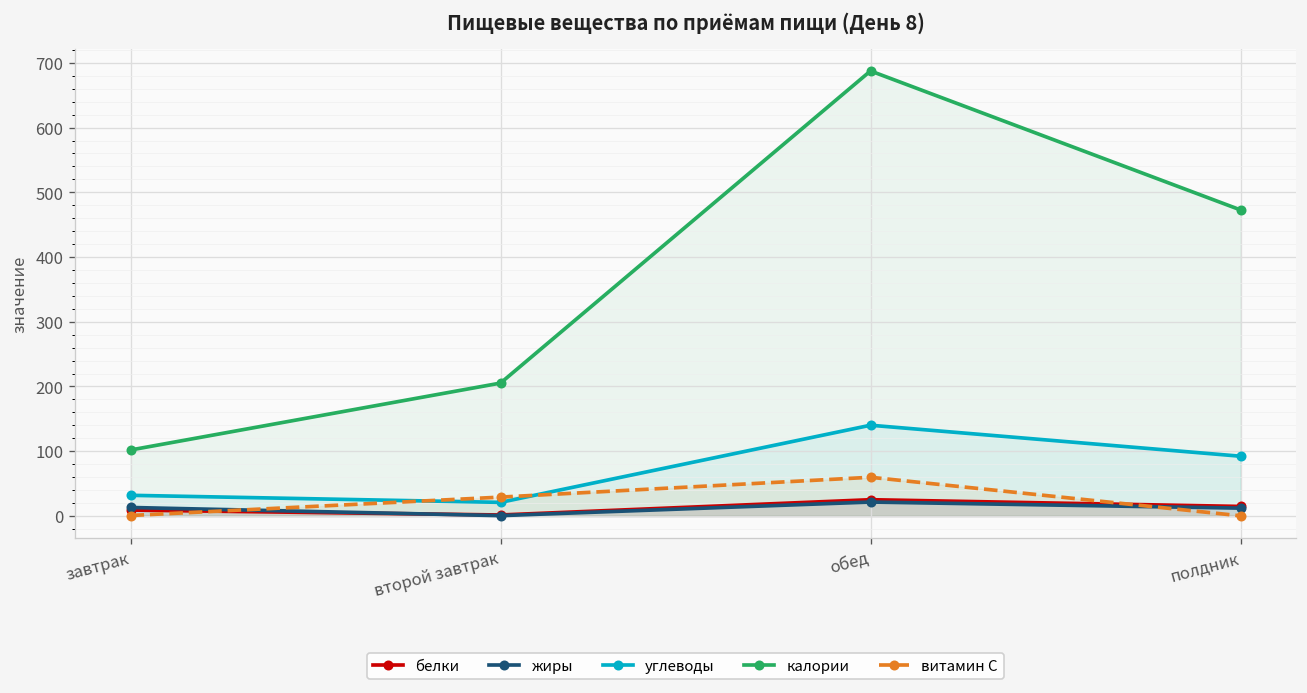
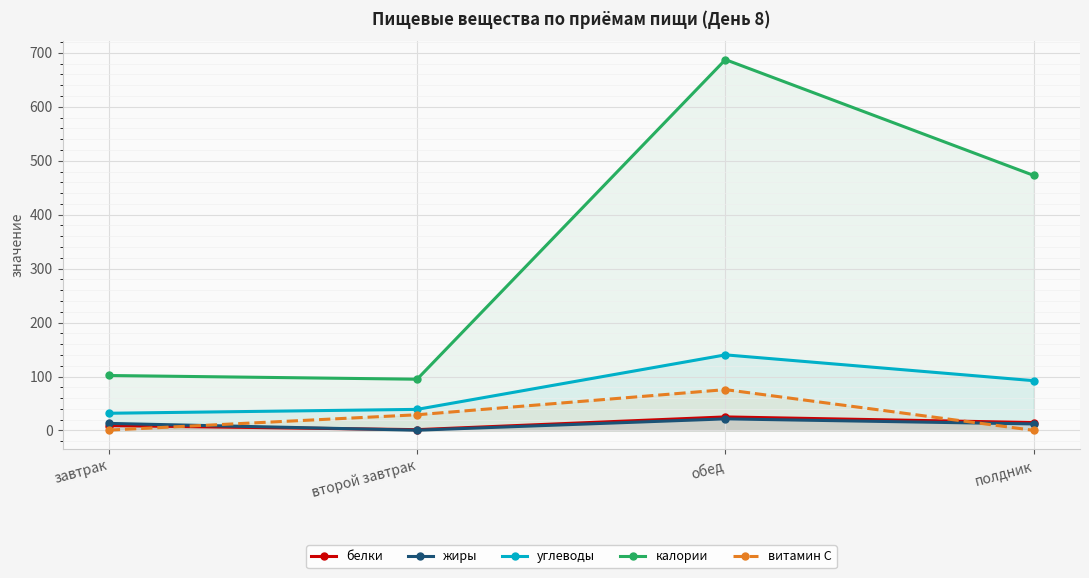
углеводы, второй завтрак: 20 -> 40
калории, второй завтрак: 210 -> 100
витамин С, обед: 60 -> 80
